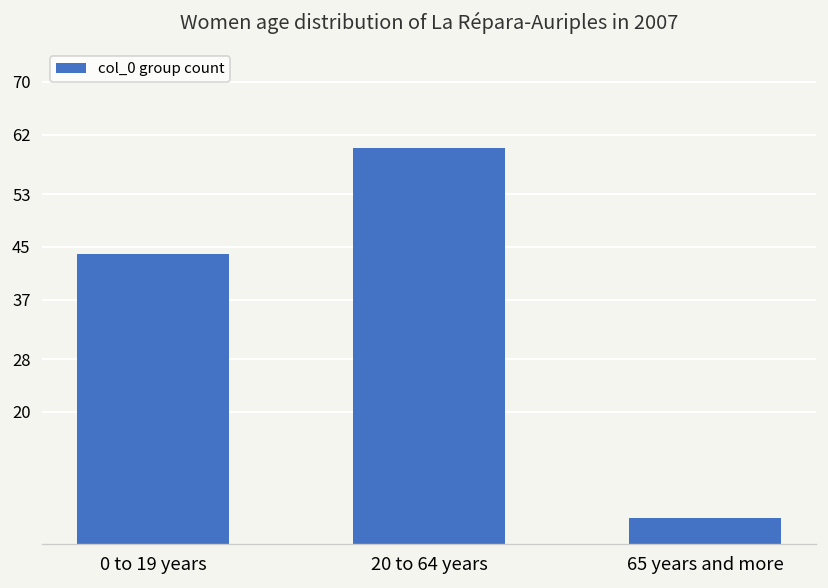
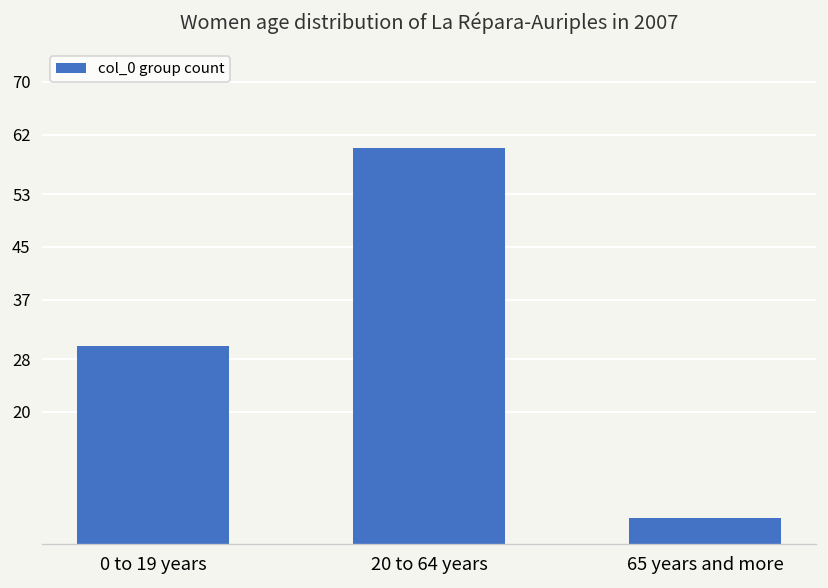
0 to 19 years: 44 -> 30
